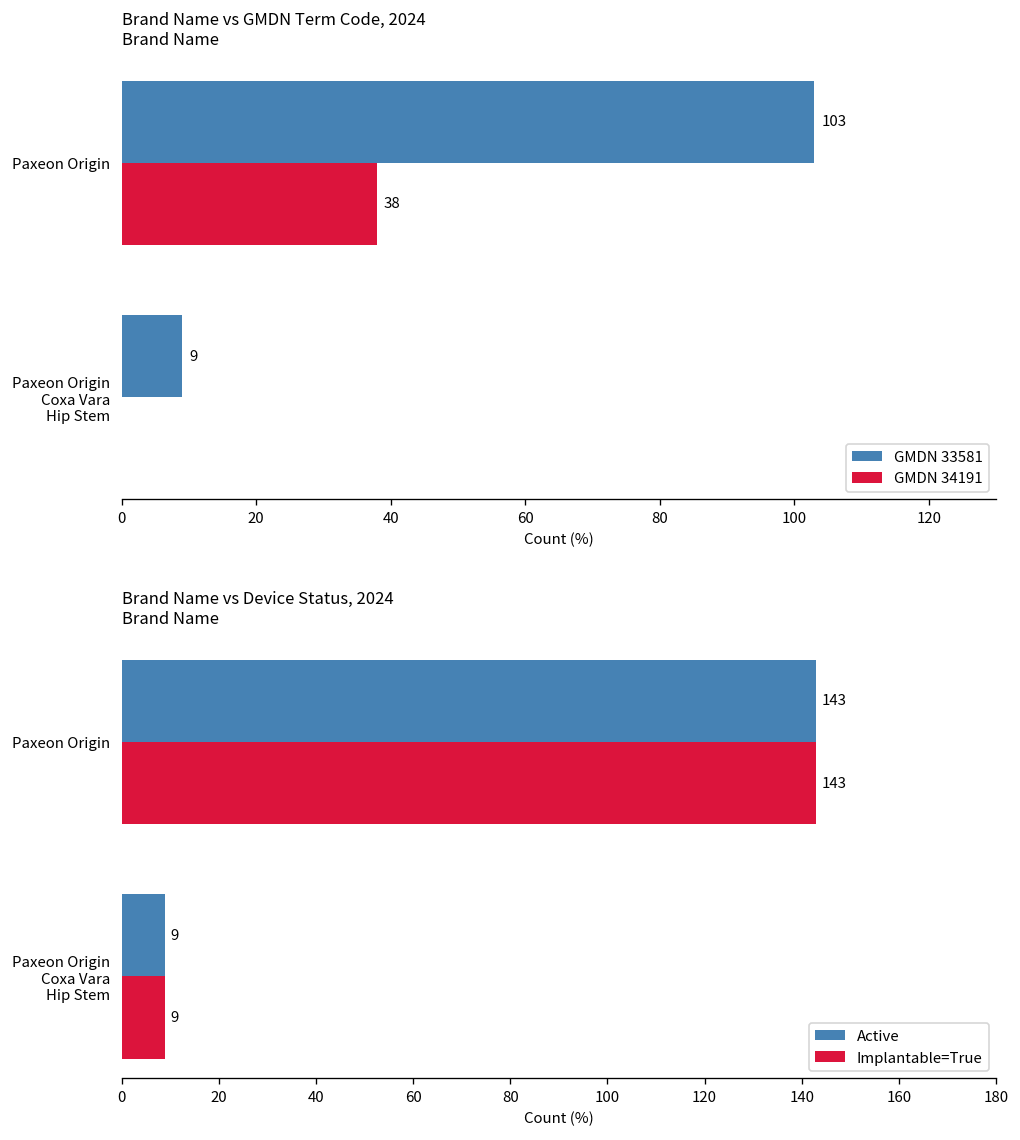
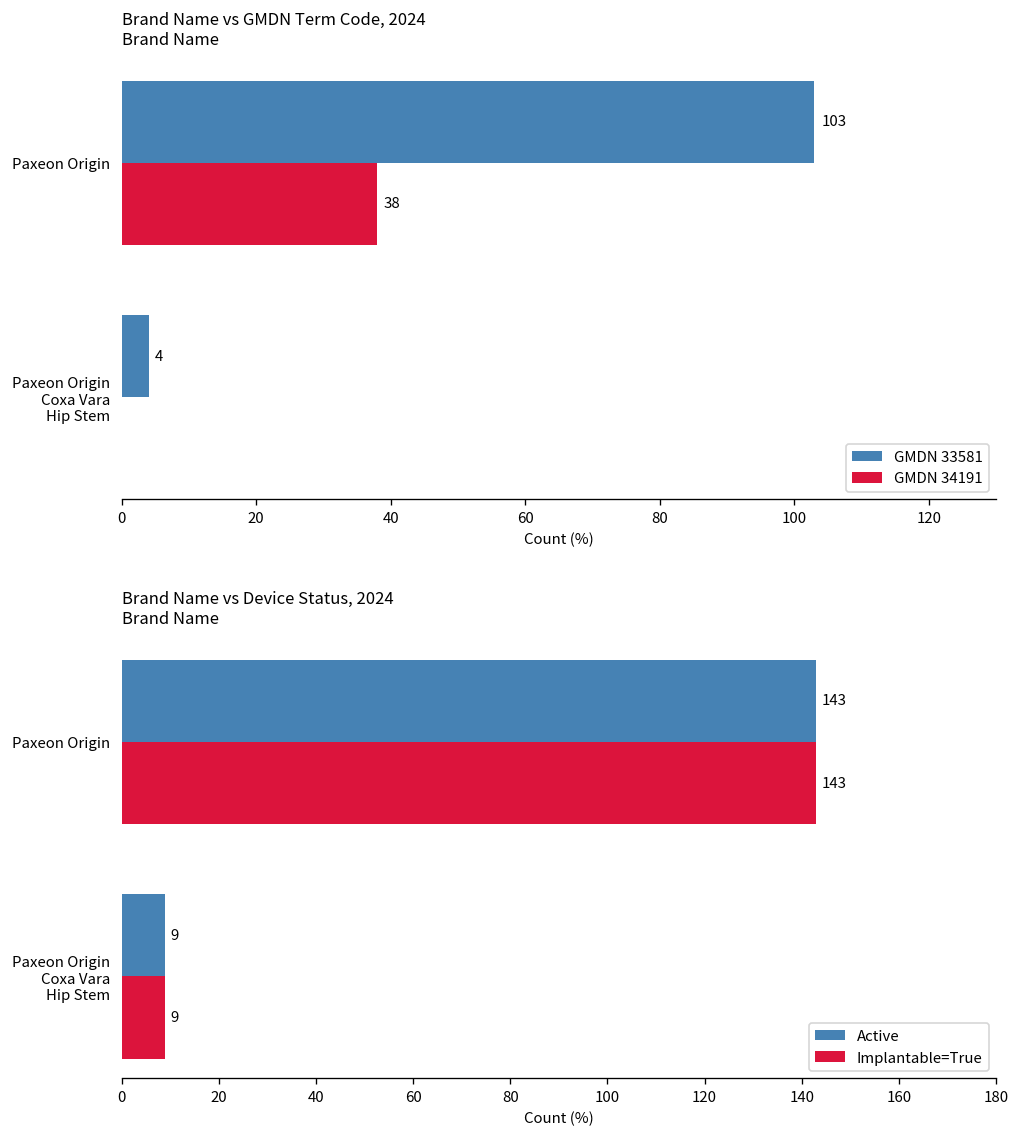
Brand Name vs GMDN Term Code, 2024 Brand Name, GMDN 33581, Paxeon Origin Coxa Vara Hip Stem: 9 -> 4
